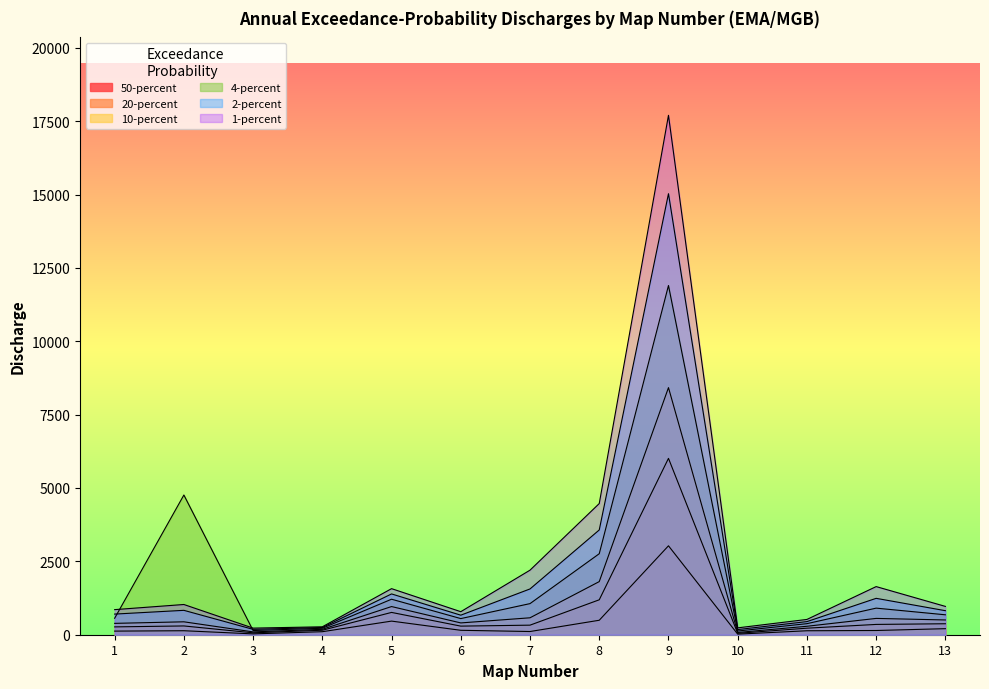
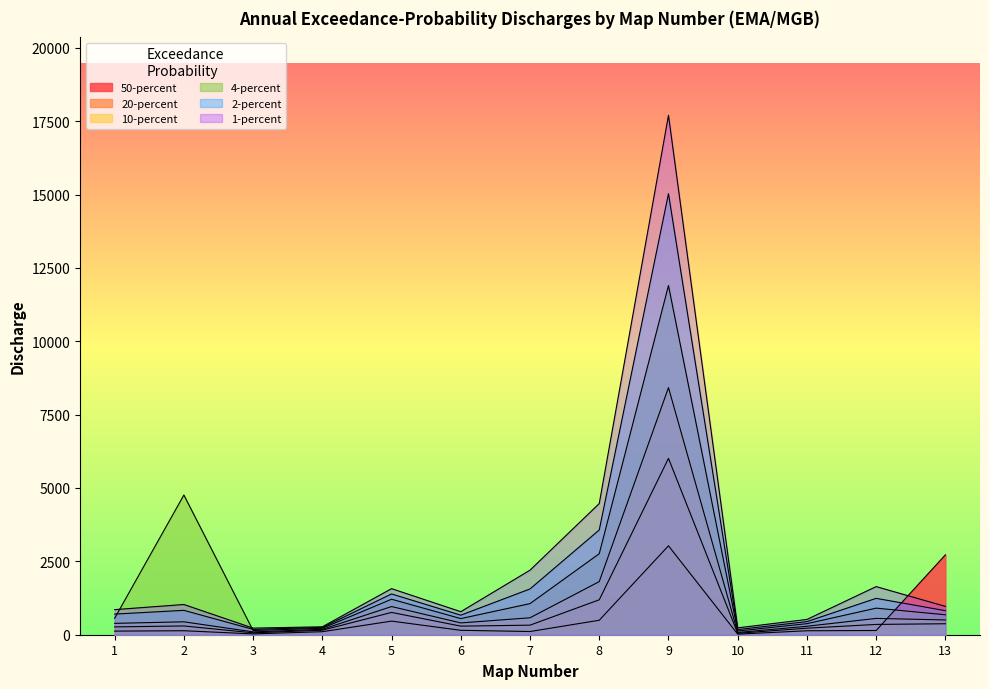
50-percent, 13: 200 -> 2700
